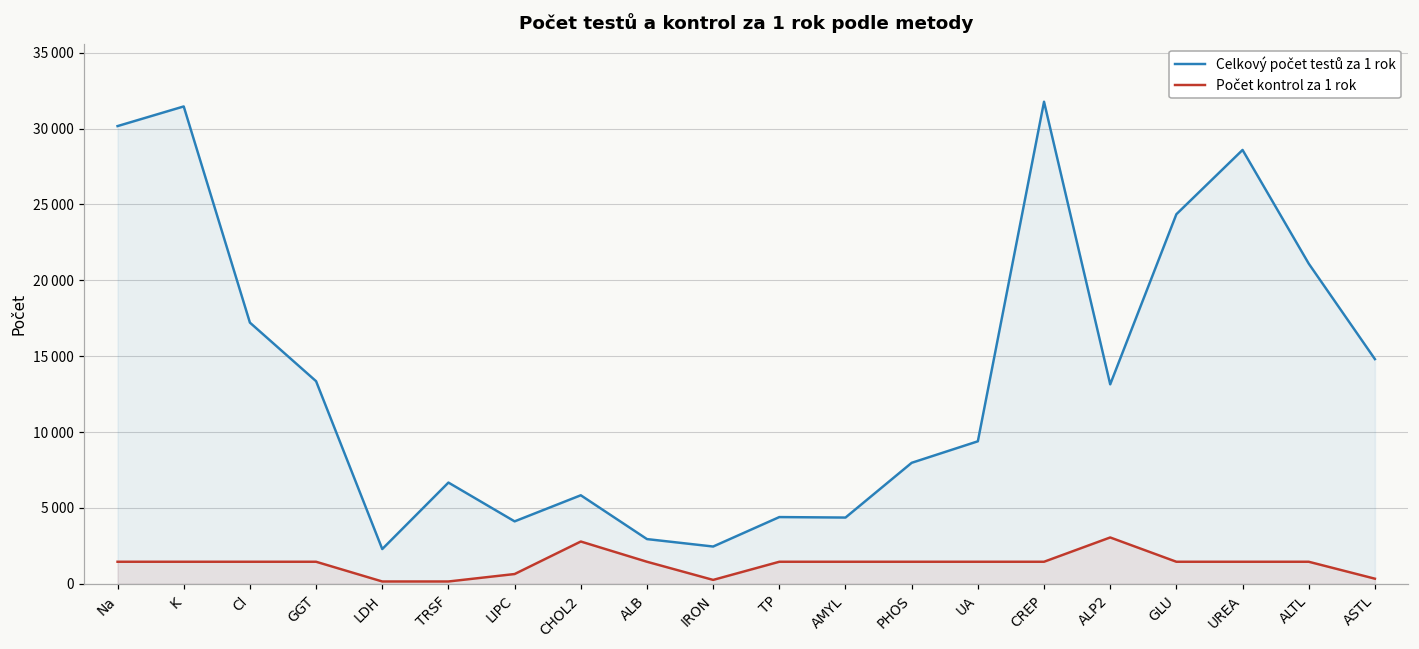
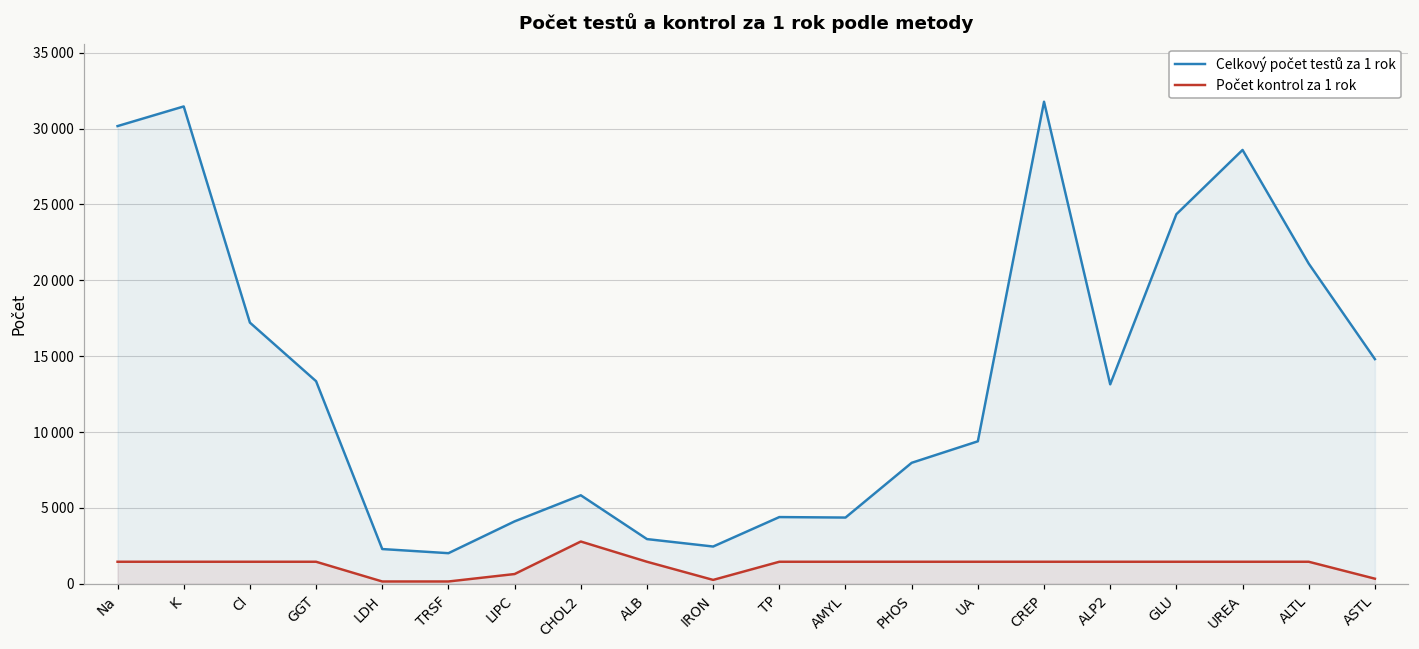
Celkový počet testů za 1 rok, TRSF: 6700 -> 2000
Počet kontrol za 1 rok, ALP2: 3100 -> 1500
